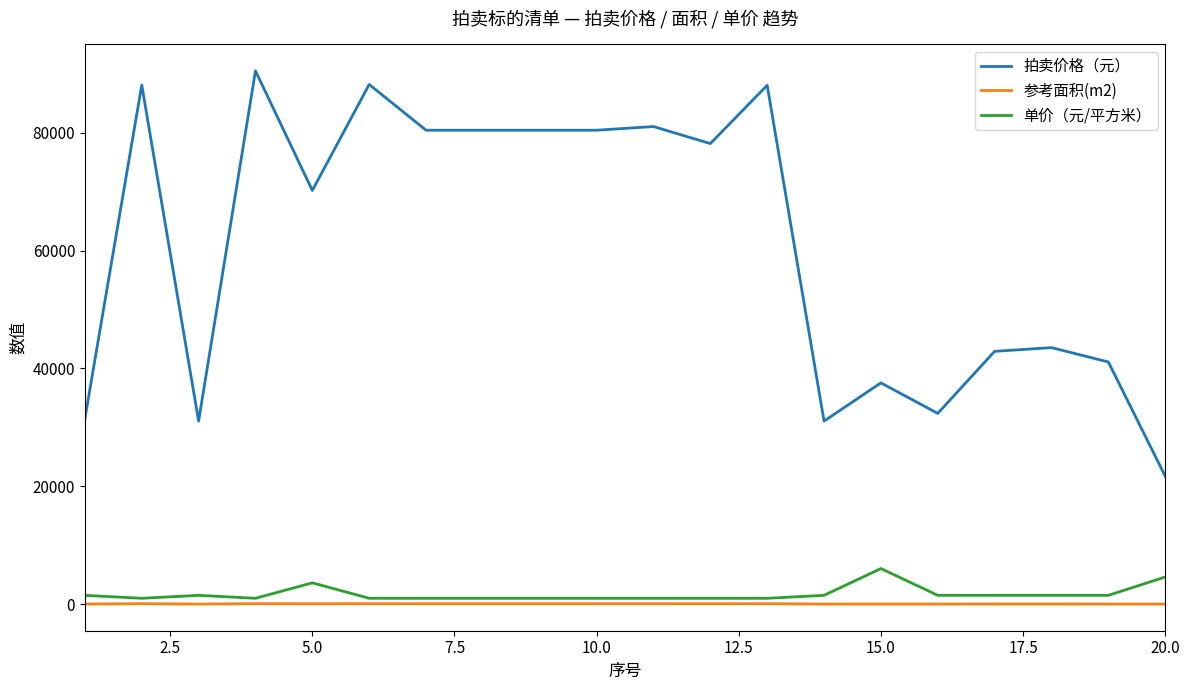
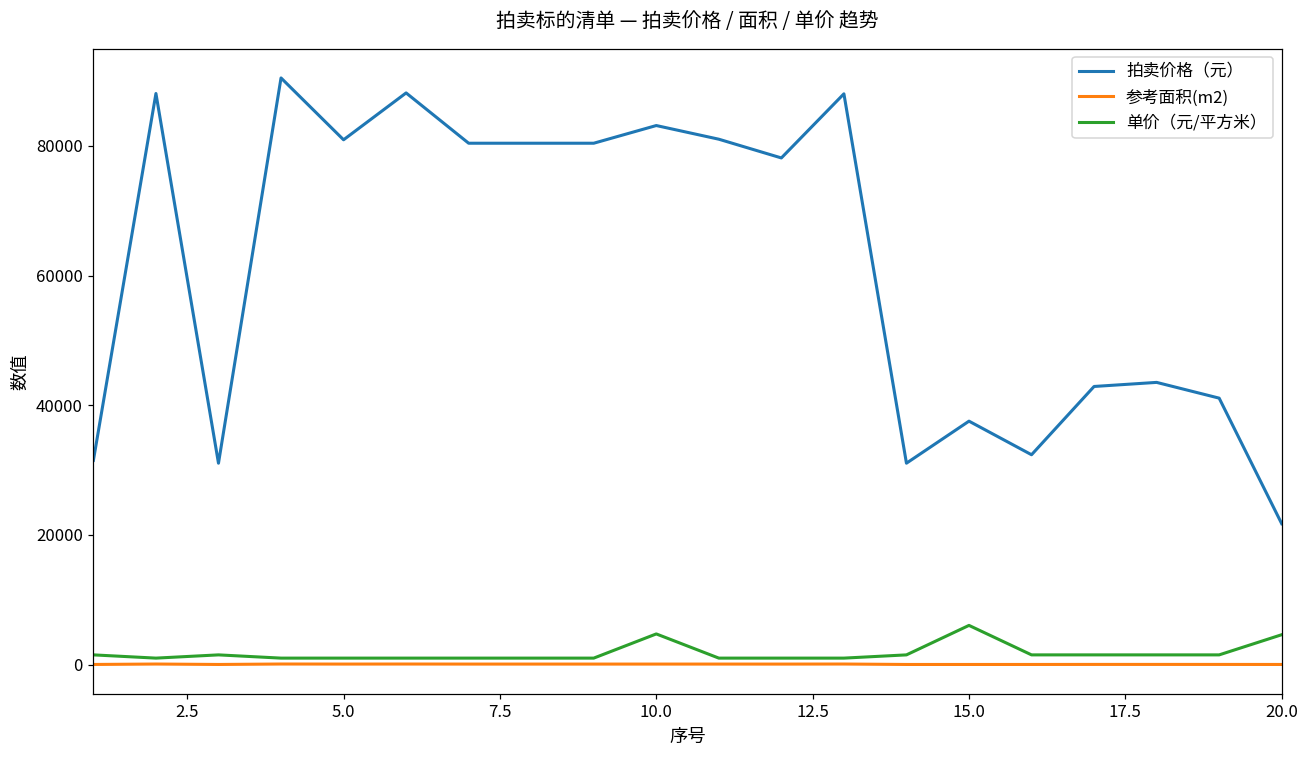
拍卖价格（元）, 5.0: 70000 -> 81000
单价（元/平方米）, 5.0: 4000 -> 1000
拍卖价格（元）, 10.0: 80000 -> 83000
单价（元/平方米）, 10.0: 1000 -> 5000
